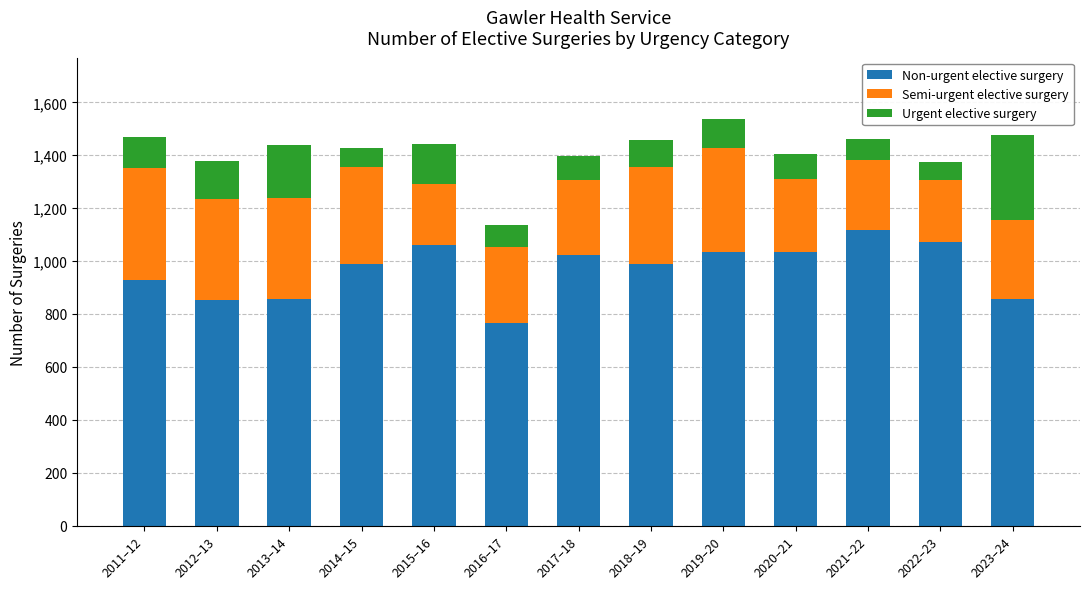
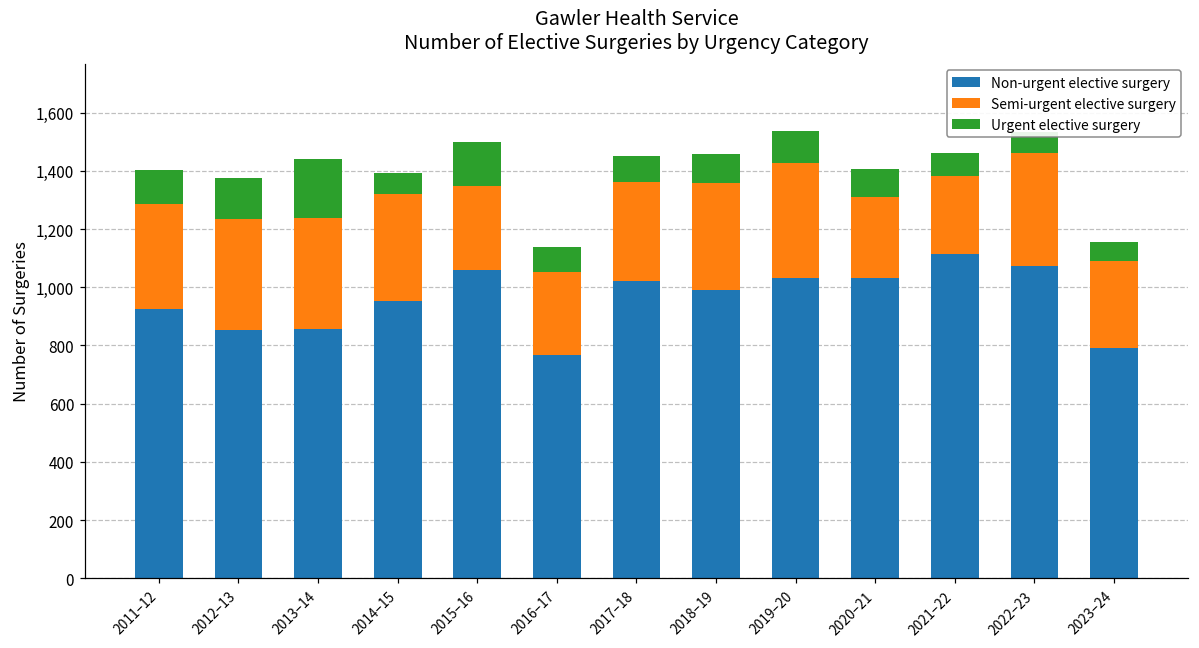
Semi-urgent elective surgery, 2011–12: 420 -> 360
Non-urgent elective surgery, 2014–15: 990 -> 950
Semi-urgent elective surgery, 2015–16: 230 -> 290
Semi-urgent elective surgery, 2017–18: 290 -> 340
Semi-urgent elective surgery, 2022–23: 230 -> 390
Non-urgent elective surgery, 2023–24: 860 -> 790
Urgent elective surgery, 2023–24: 320 -> 70
